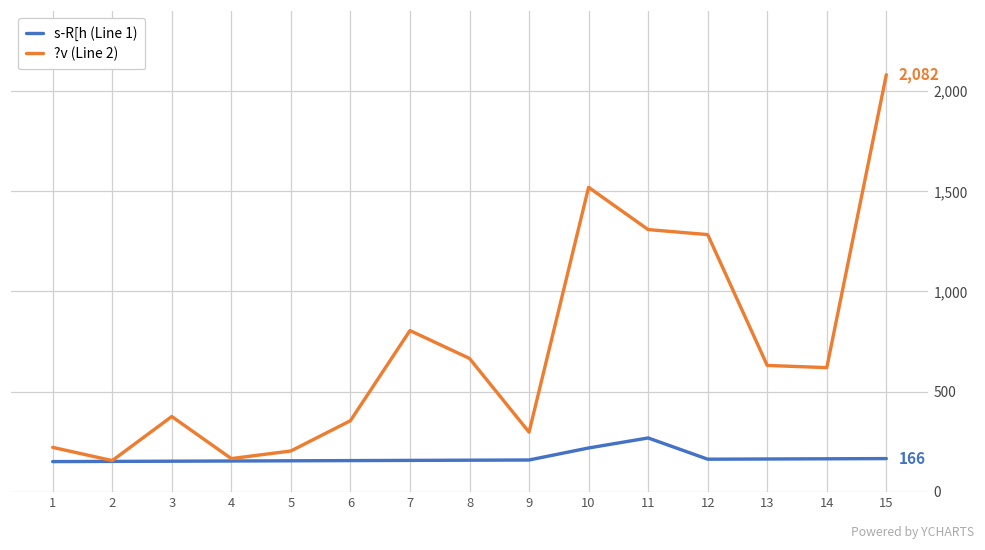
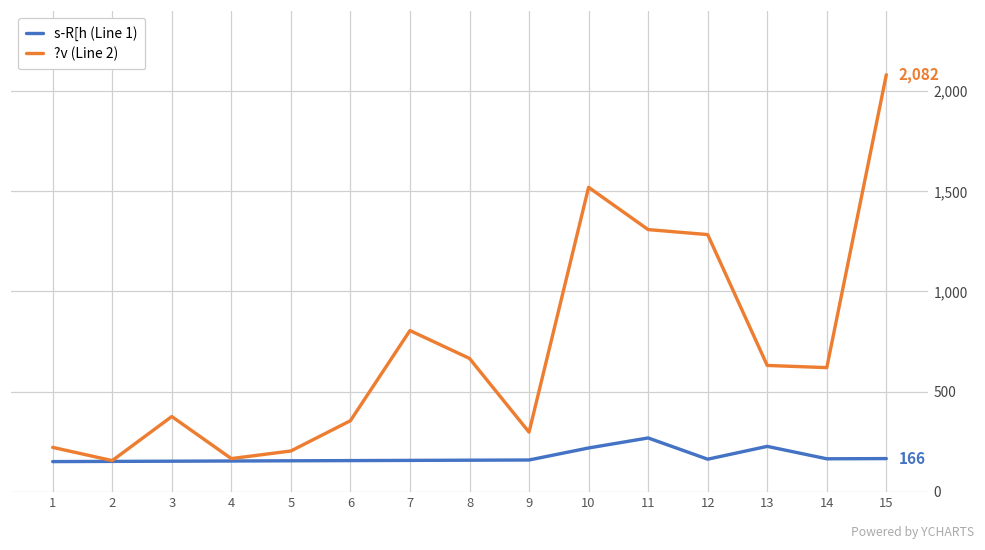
s-R[h (Line 1), 13: 160 -> 230
